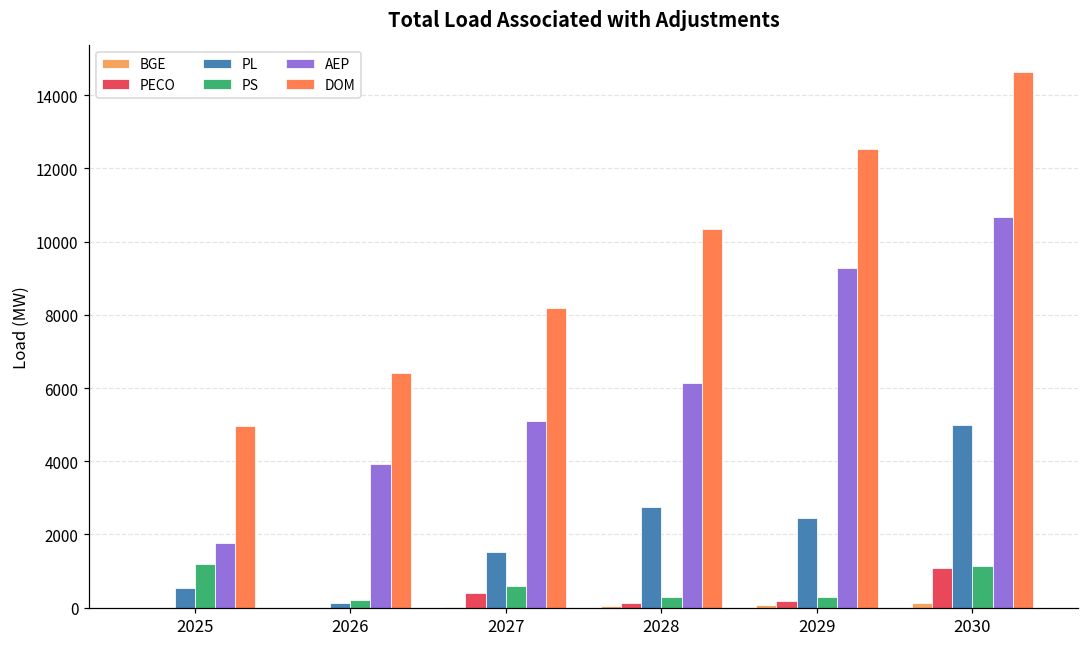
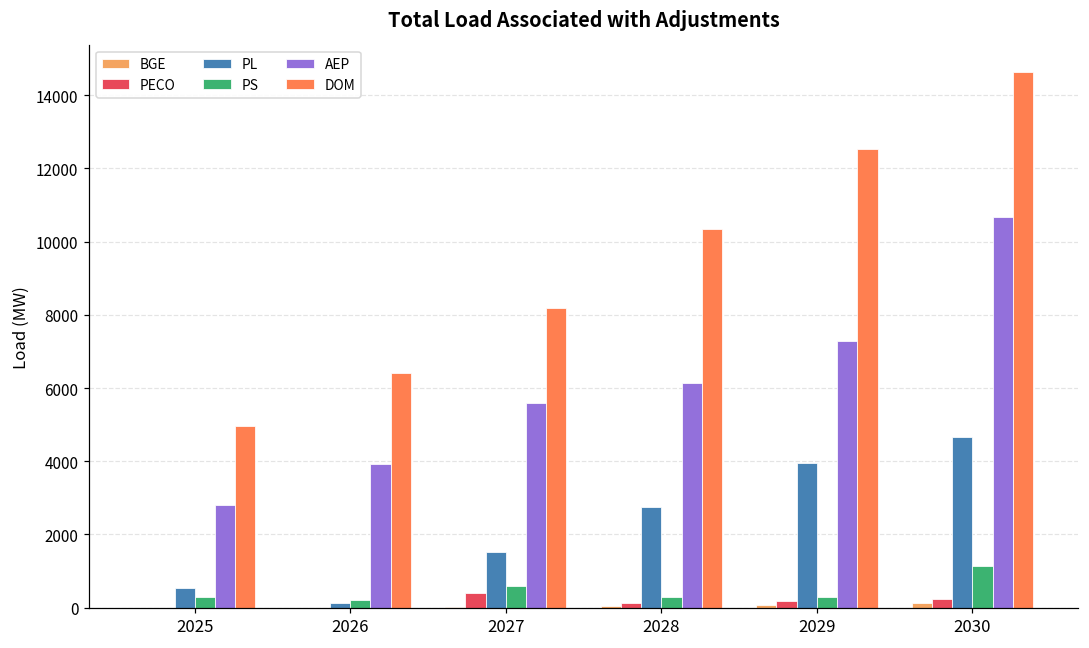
PS, 2025: 1200 -> 300
AEP, 2025: 1800 -> 2800
AEP, 2027: 5100 -> 5600
PL, 2029: 2400 -> 4000
AEP, 2029: 9300 -> 7300
PECO, 2030: 1100 -> 200
PL, 2030: 5000 -> 4700
